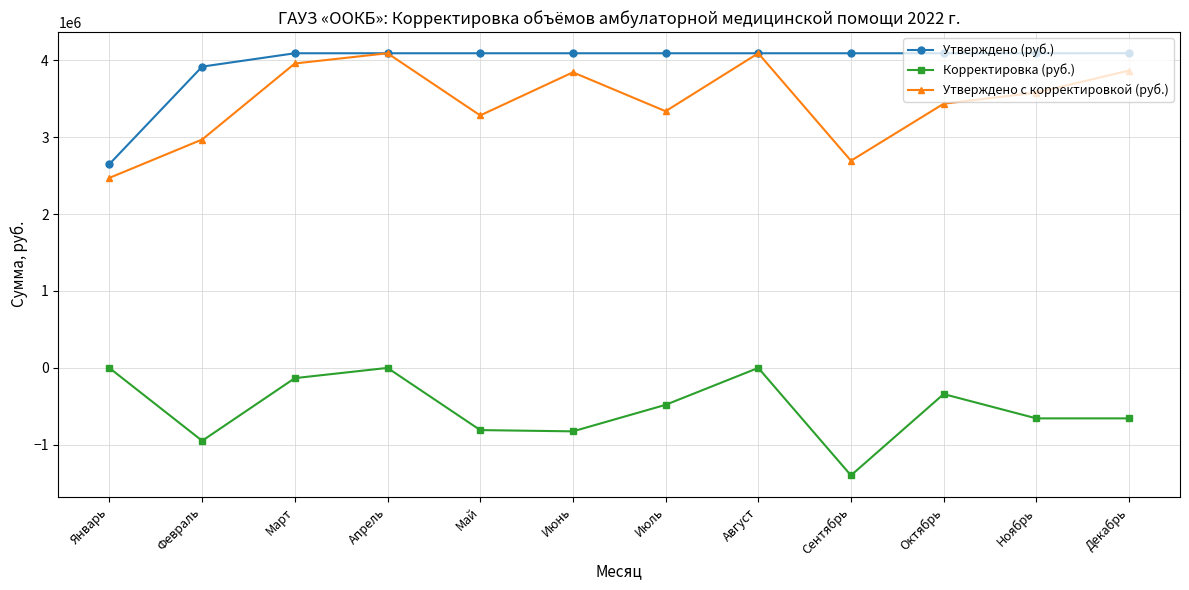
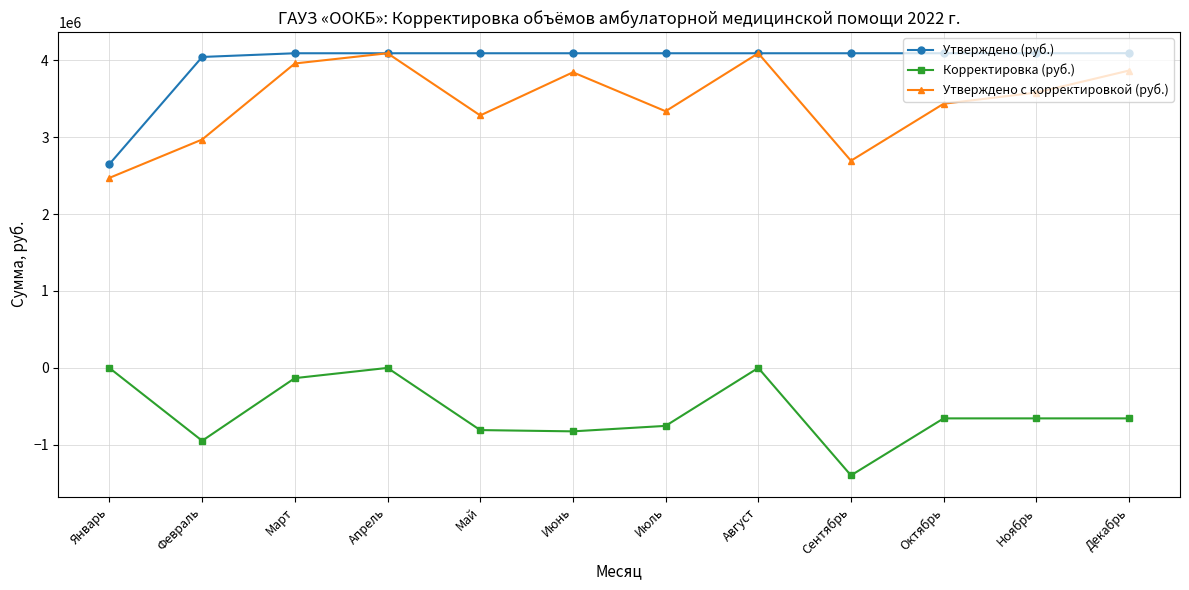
Утверждено (руб.), Февраль: 3900000 -> 4000000
Корректировка (руб.), Июль: -500000 -> -800000
Корректировка (руб.), Октябрь: -300000 -> -700000
